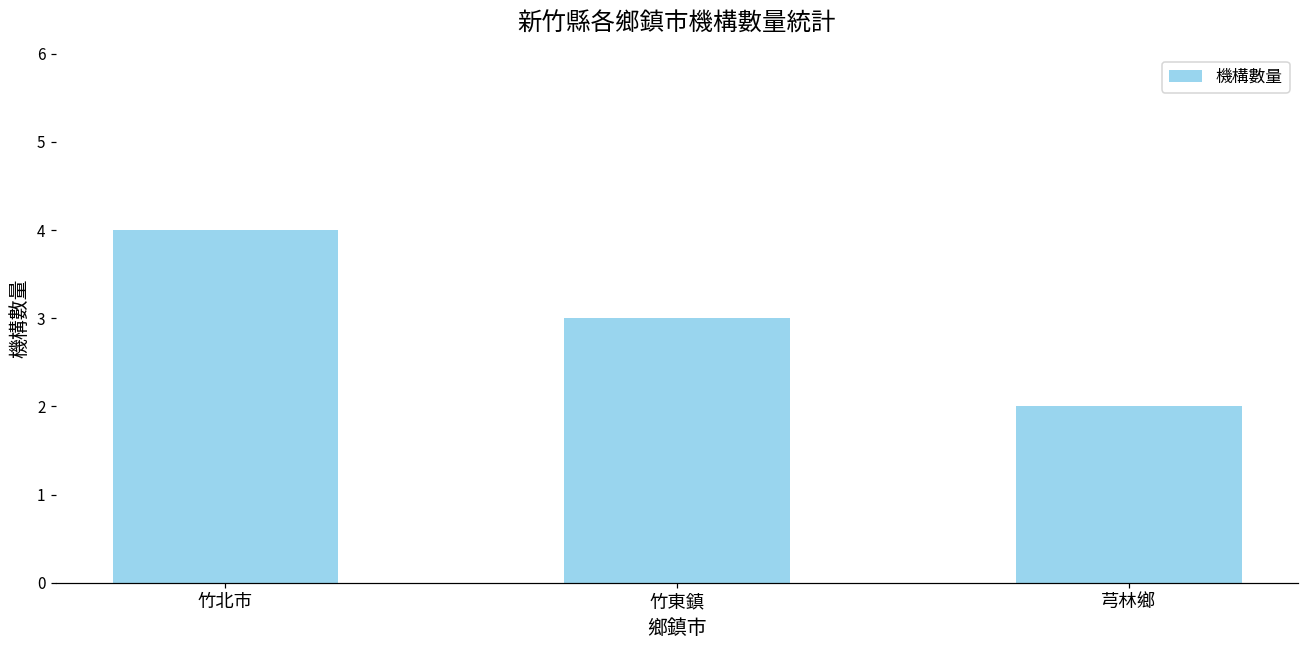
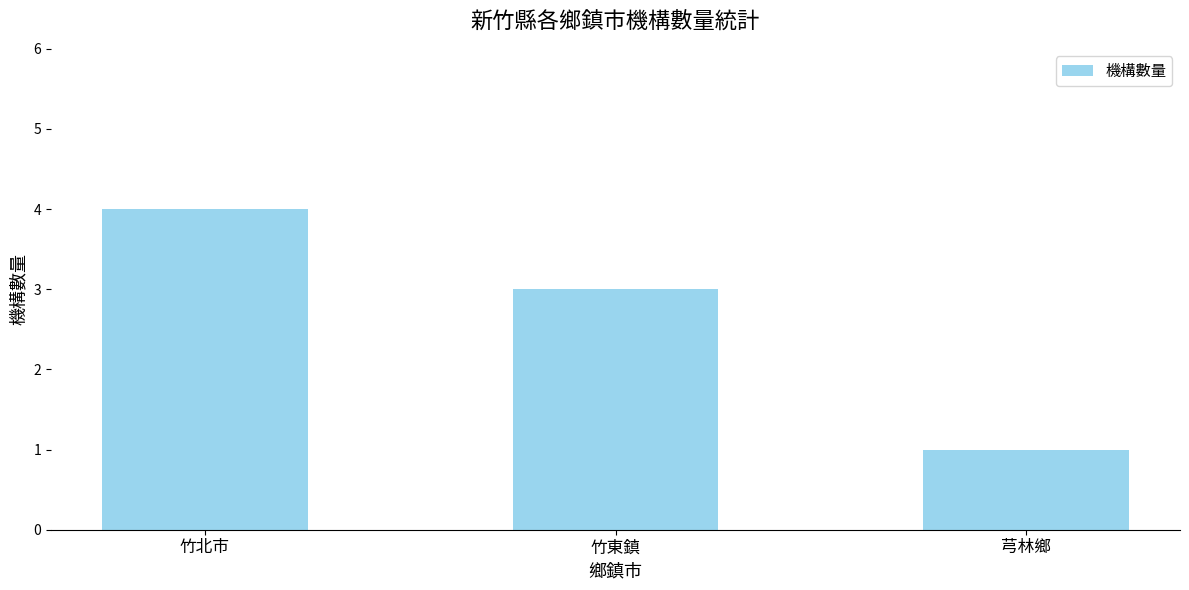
芎林鄉: 2 -> 1
